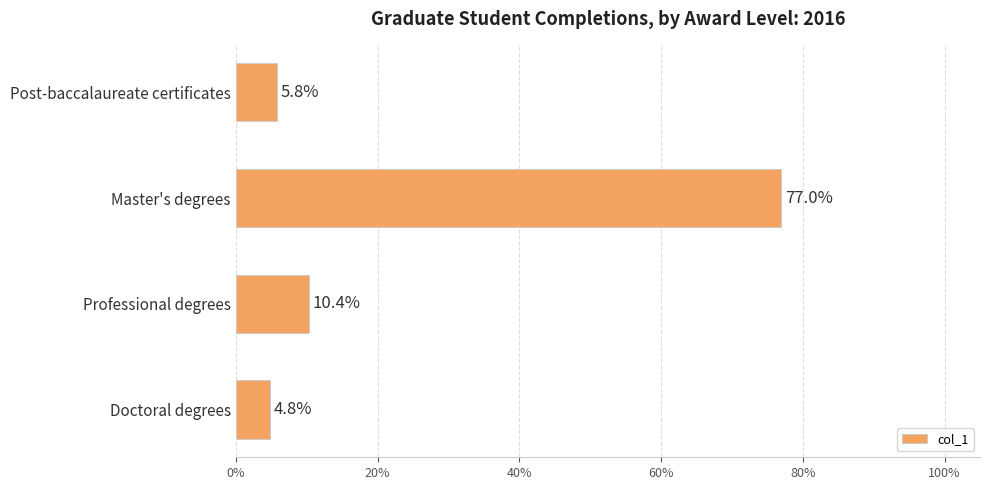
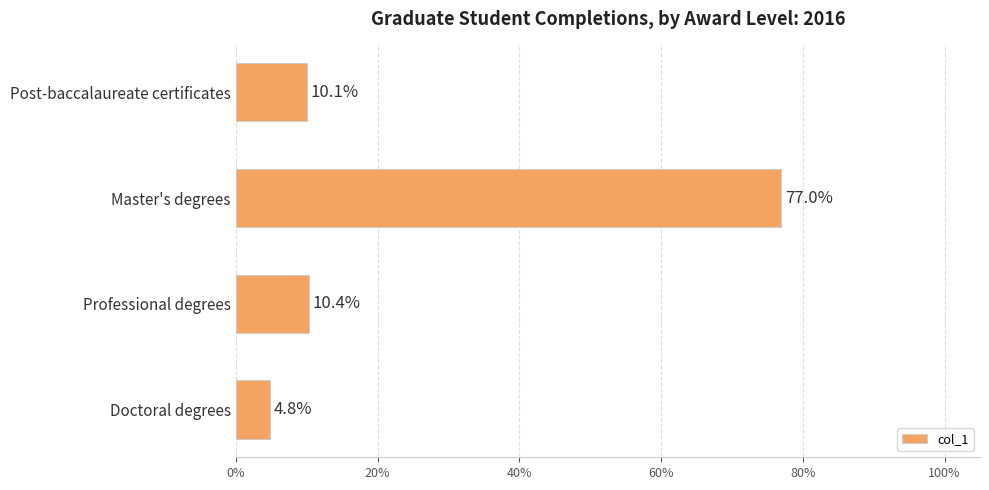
Post-baccalaureate certificates: 5.8% -> 10.1%
